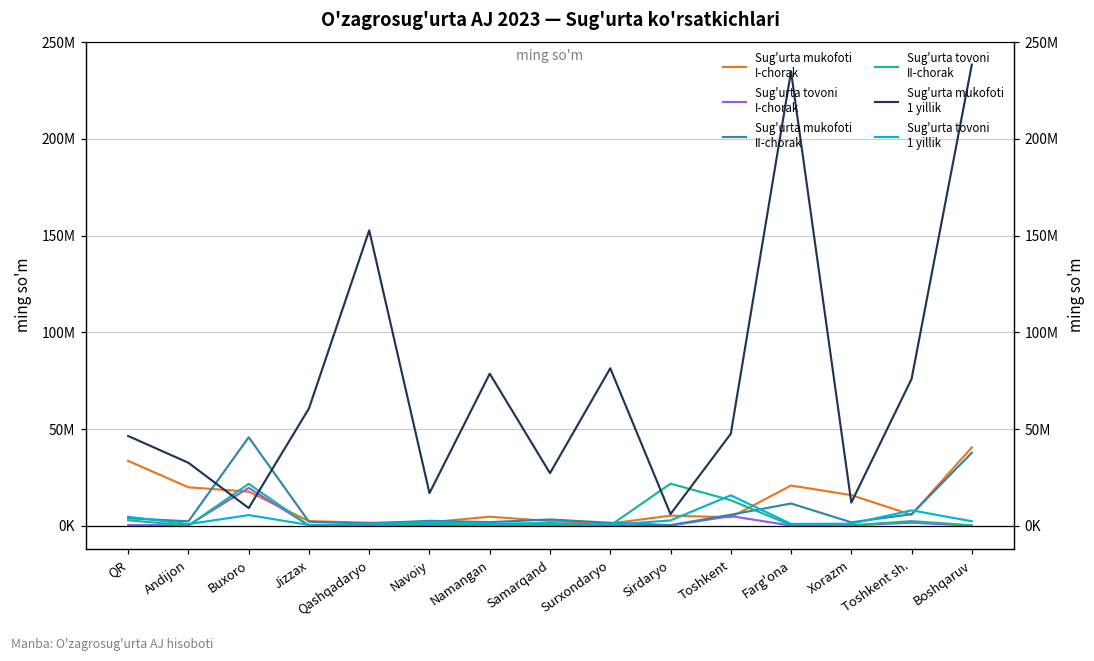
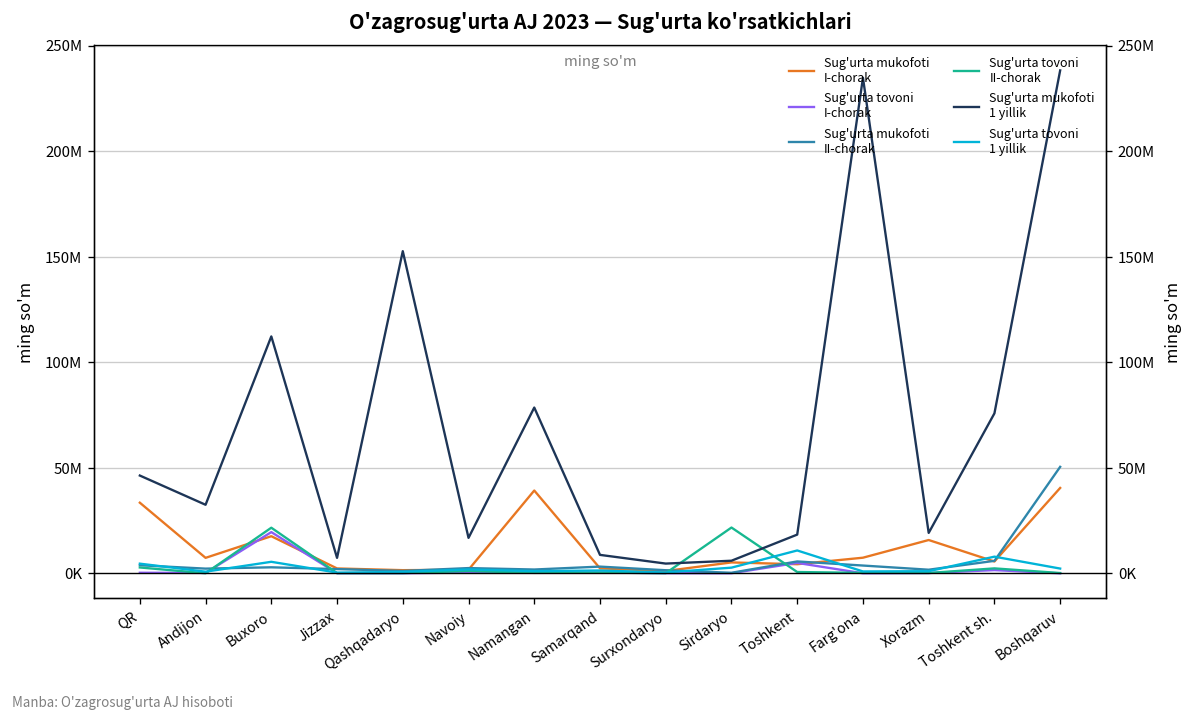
Sug'urta mukofoti I-chorak, Andijon: 20000000 -> 7000000
Sug'urta mukofoti II-chorak, Buxoro: 46000000 -> 3000000
Sug'urta mukofoti 1 yillik, Buxoro: 9000000 -> 112000000
Sug'urta mukofoti 1 yillik, Jizzax: 61000000 -> 7000000
Sug'urta mukofoti I-chorak, Namangan: 5000000 -> 39000000
Sug'urta mukofoti 1 yillik, Samarqand: 27000000 -> 9000000
Sug'urta mukofoti 1 yillik, Surxondaryo: 81000000 -> 5000000
Sug'urta tovoni II-chorak, Toshkent: 13000000 -> 1000000
Sug'urta mukofoti 1 yillik, Toshkent: 48000000 -> 18000000
Sug'urta tovoni 1 yillik, Toshkent: 16000000 -> 11000000
Sug'urta mukofoti I-chorak, Farg'ona: 21000000 -> 7000000
Sug'urta mukofoti II-chorak, Farg'ona: 11000000 -> 4000000
Sug'urta mukofoti 1 yillik, Xorazm: 12000000 -> 19000000
Sug'urta mukofoti II-chorak, Boshqaruv: 38000000 -> 50000000
